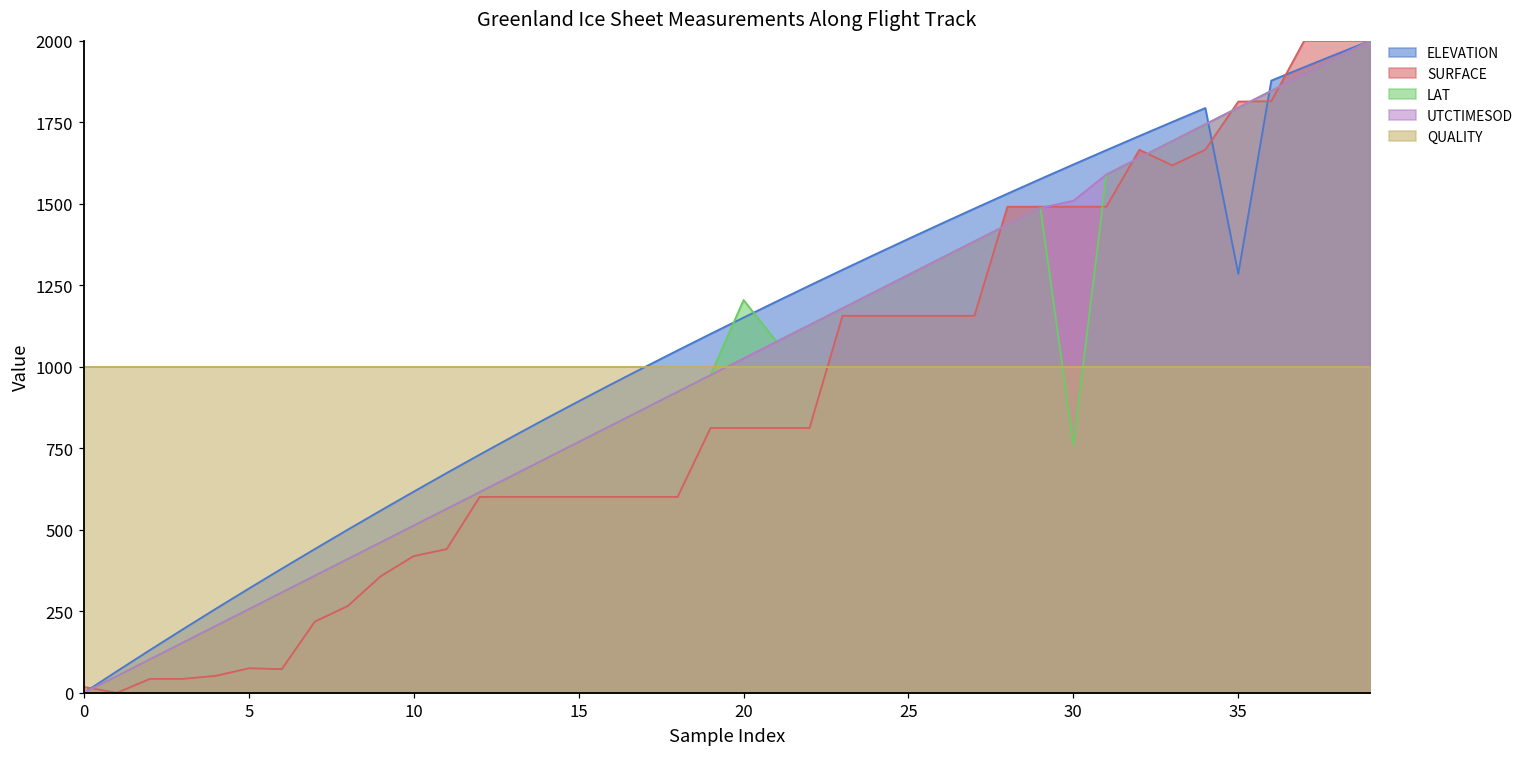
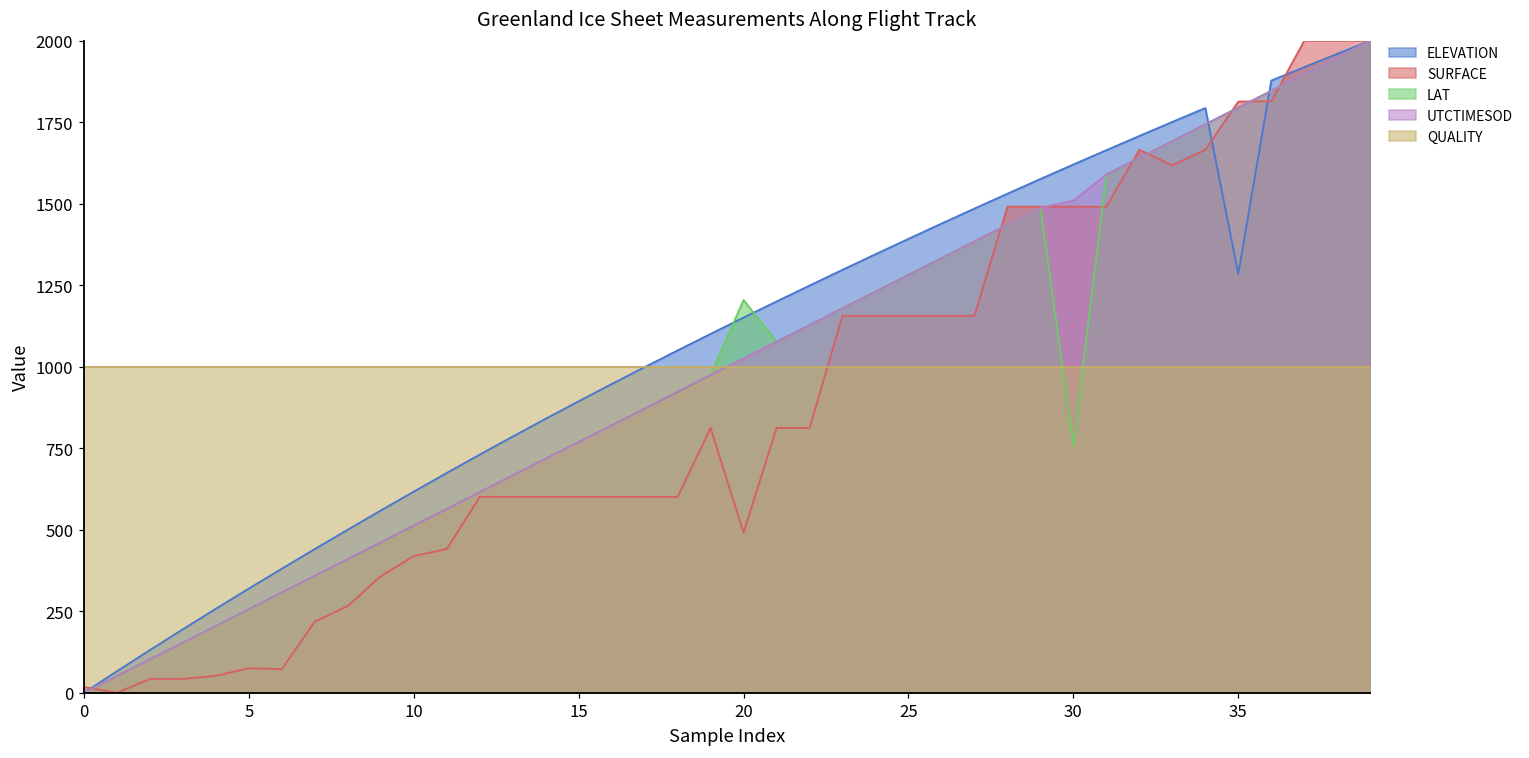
SURFACE, 20: 810 -> 490
